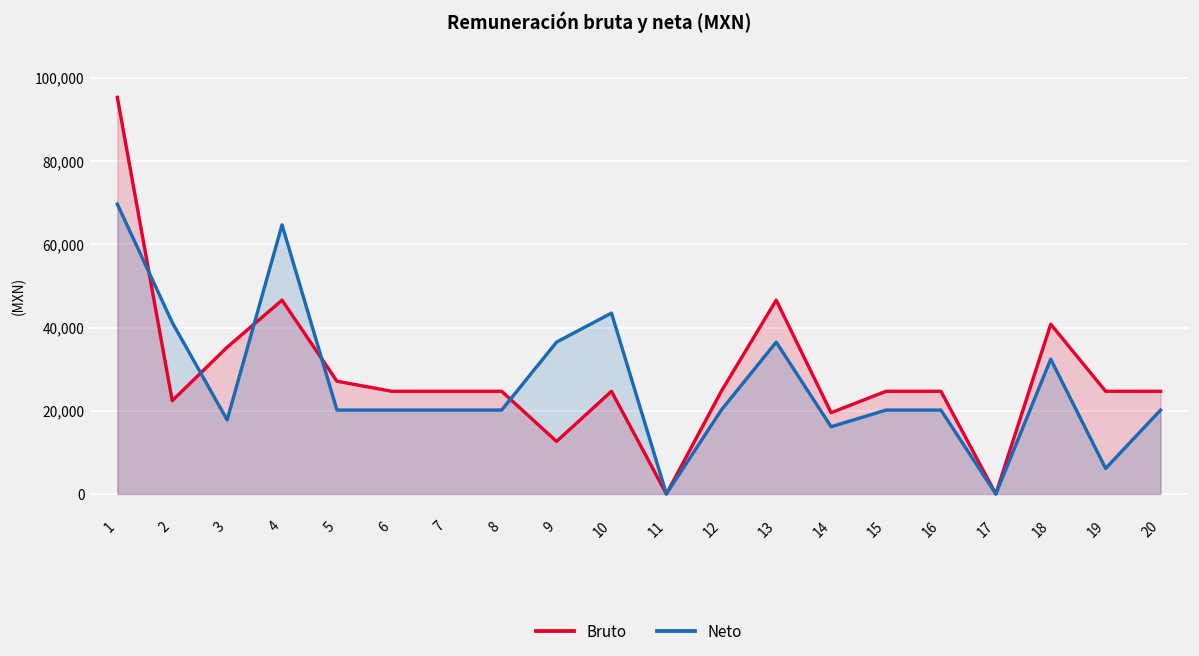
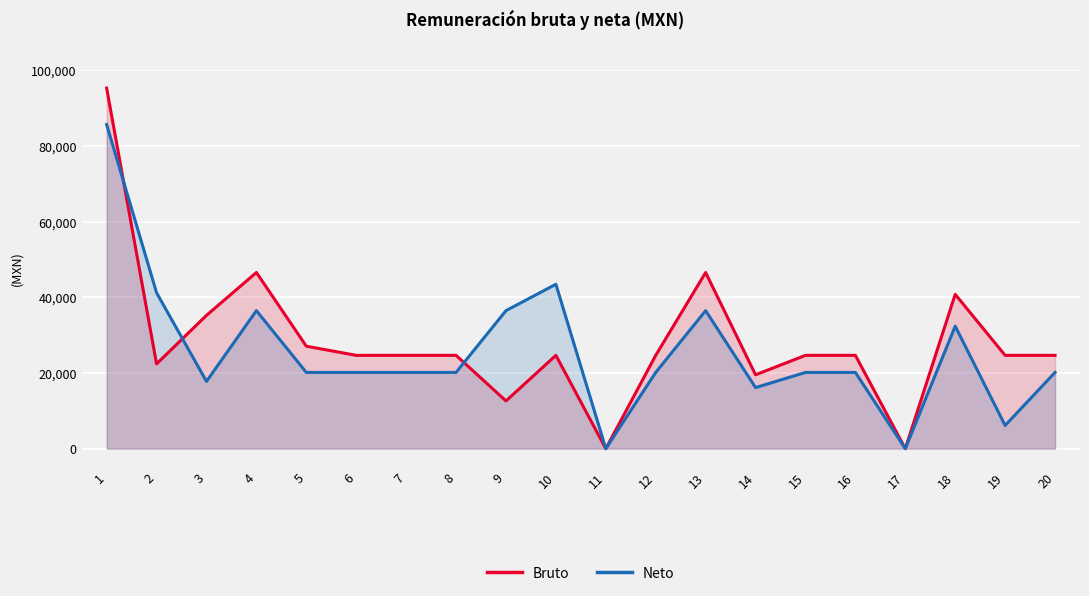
Neto, 1: 70,000 -> 86,000
Neto, 4: 65,000 -> 36,000
